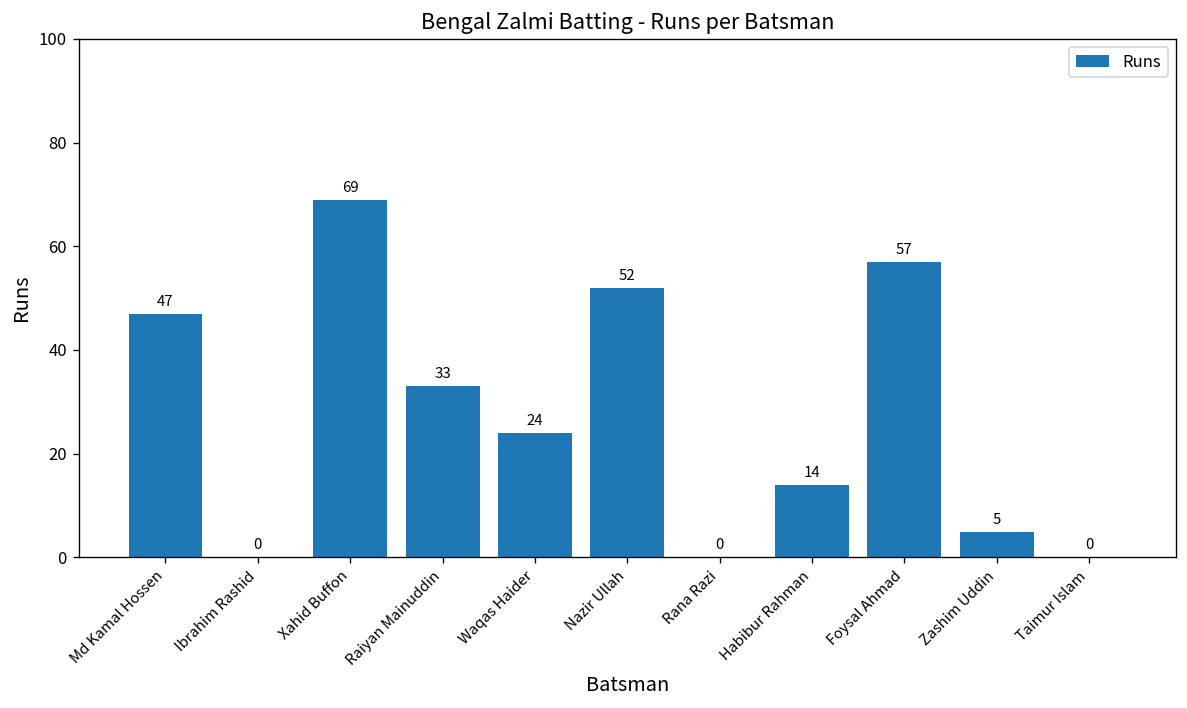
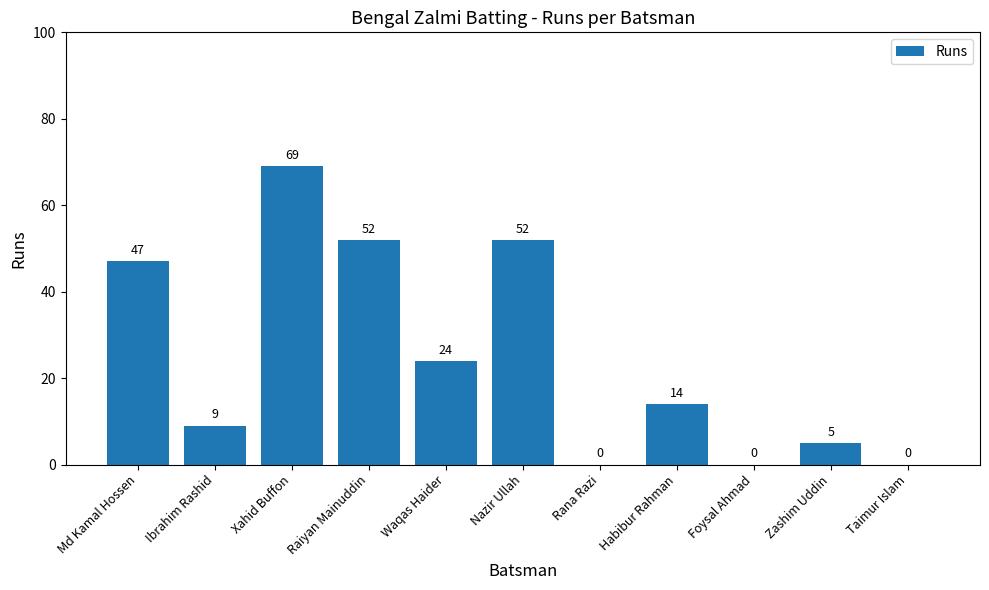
Ibrahim Rashid: 0 -> 9
Raiyan Mainuddin: 33 -> 52
Foysal Ahmad: 57 -> 0
